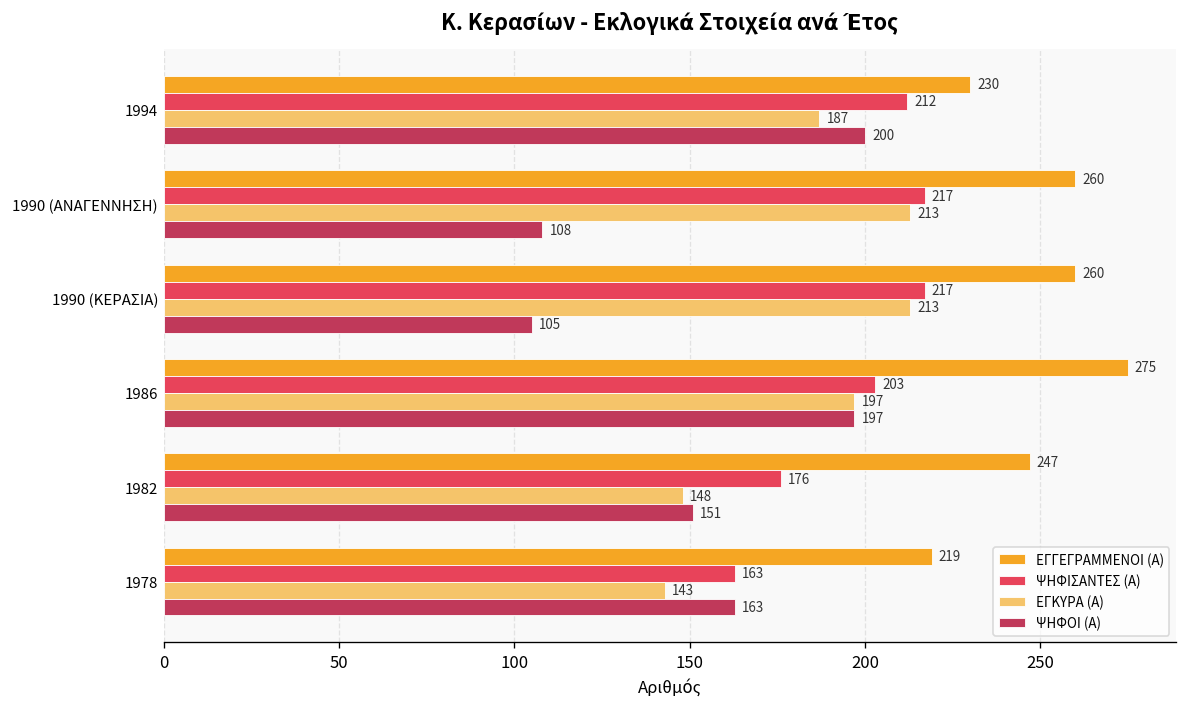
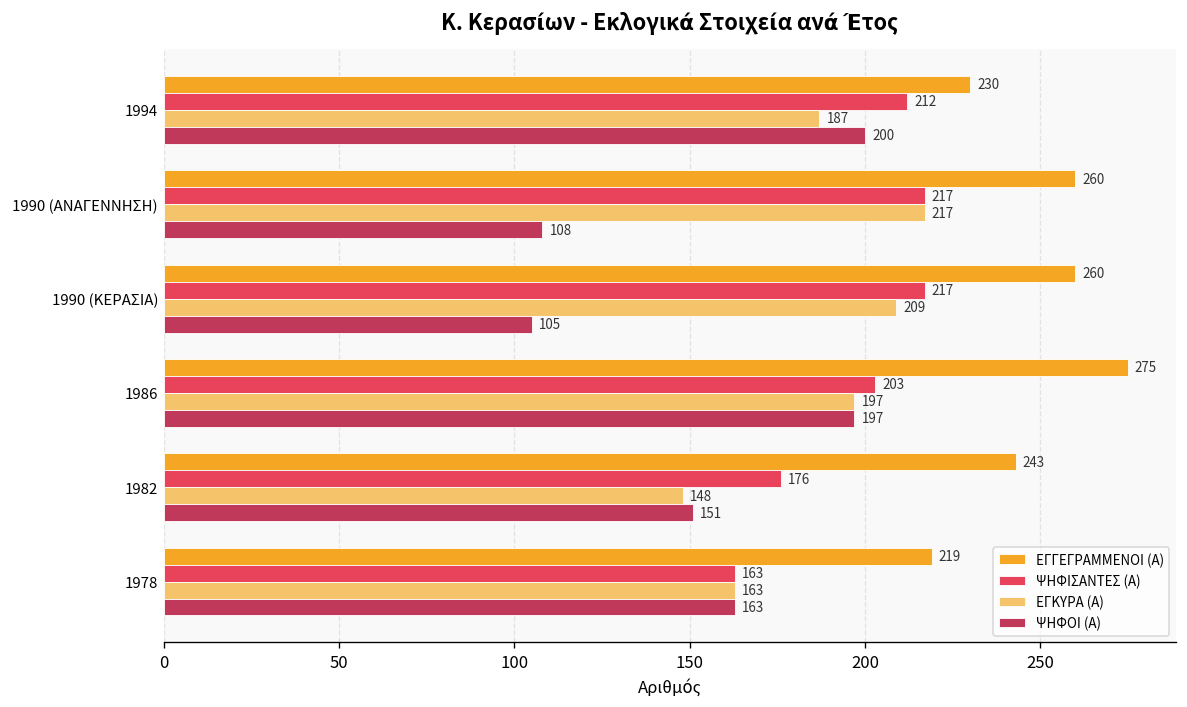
ΕΓΚΥΡΑ (Α), 1990 (ΑΝΑΓΕΝΝΗΣΗ): 213 -> 217
ΕΓΚΥΡΑ (Α), 1990 (ΚΕΡΑΣΙΑ): 213 -> 209
ΕΓΓΕΓΡΑΜΜΕΝΟΙ (Α), 1982: 247 -> 243
ΕΓΚΥΡΑ (Α), 1978: 143 -> 163
